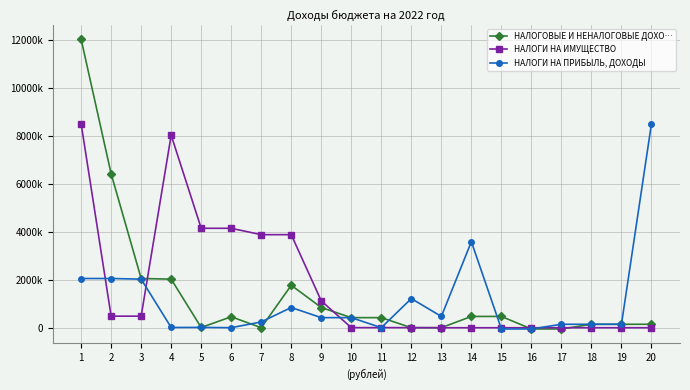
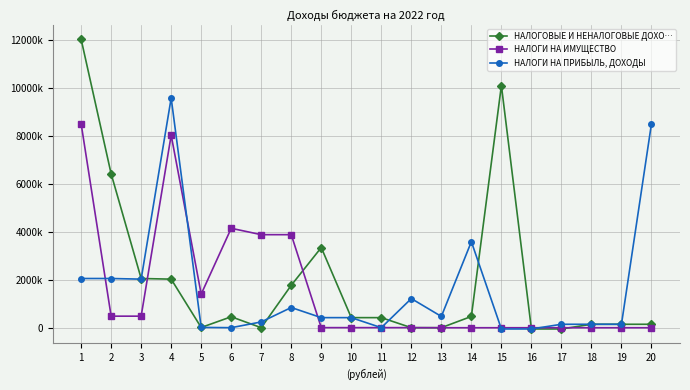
НАЛОГИ НА ПРИБЫЛЬ, ДОХОДЫ, 4: 0 -> 9600000
НАЛОГИ НА ИМУЩЕСТВО, 5: 4200000 -> 1400000
НАЛОГОВЫЕ И НЕНАЛОГОВЫЕ ДОХО…, 9: 800000 -> 3300000
НАЛОГИ НА ИМУЩЕСТВО, 9: 1100000 -> 0
НАЛОГОВЫЕ И НЕНАЛОГОВЫЕ ДОХО…, 15: 500000 -> 10100000
